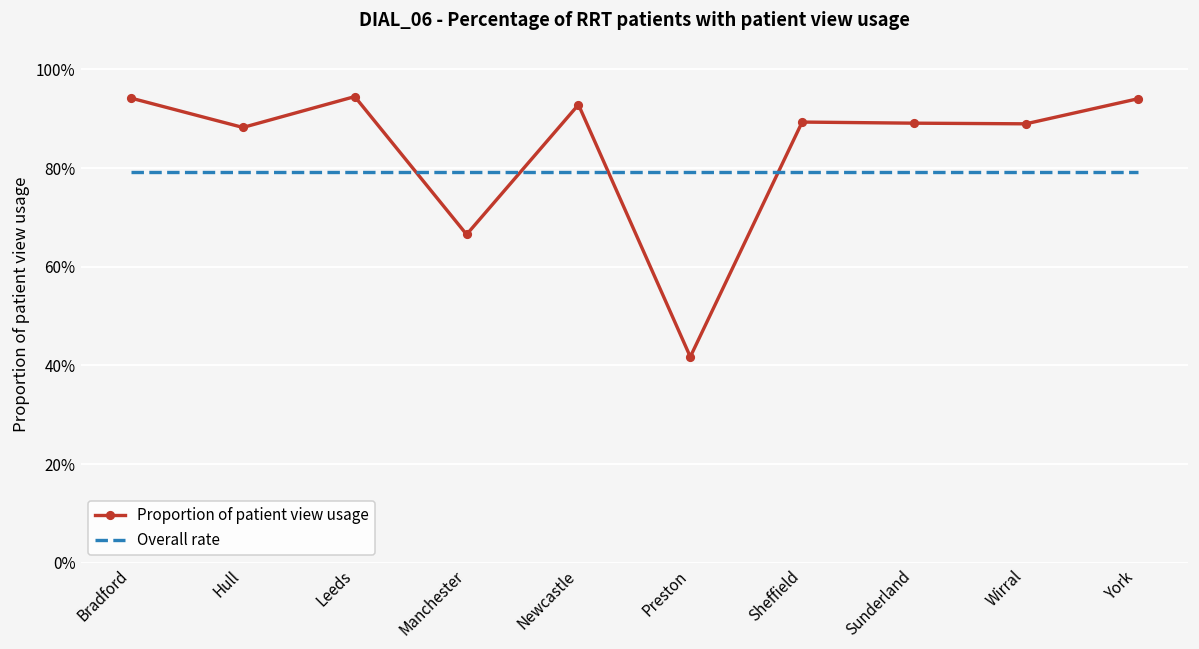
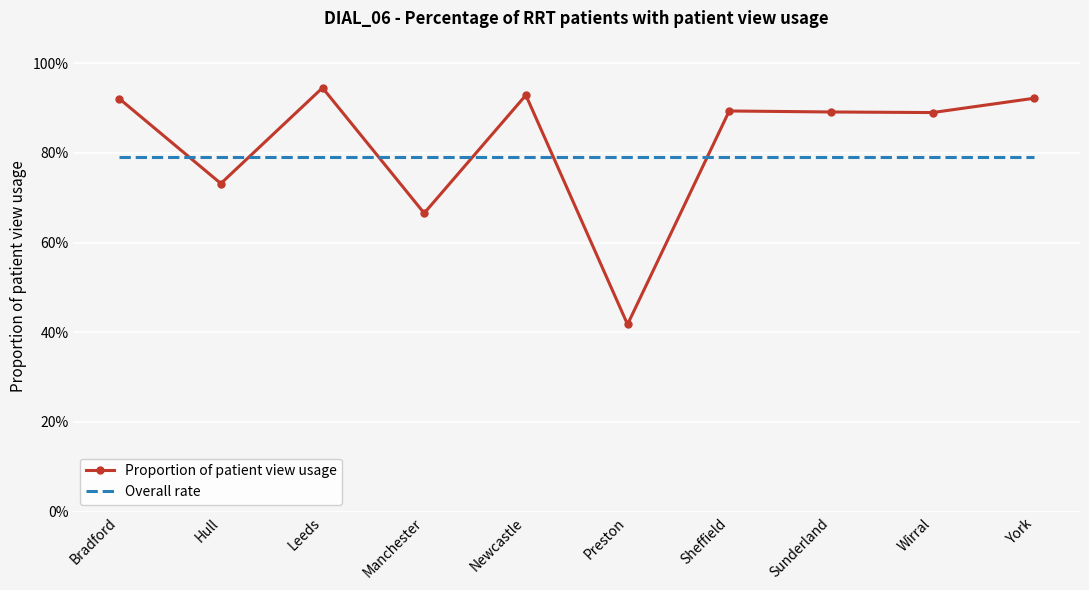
Proportion of patient view usage, Bradford: 94% -> 92%
Proportion of patient view usage, Hull: 88% -> 73%
Proportion of patient view usage, York: 94% -> 92%
